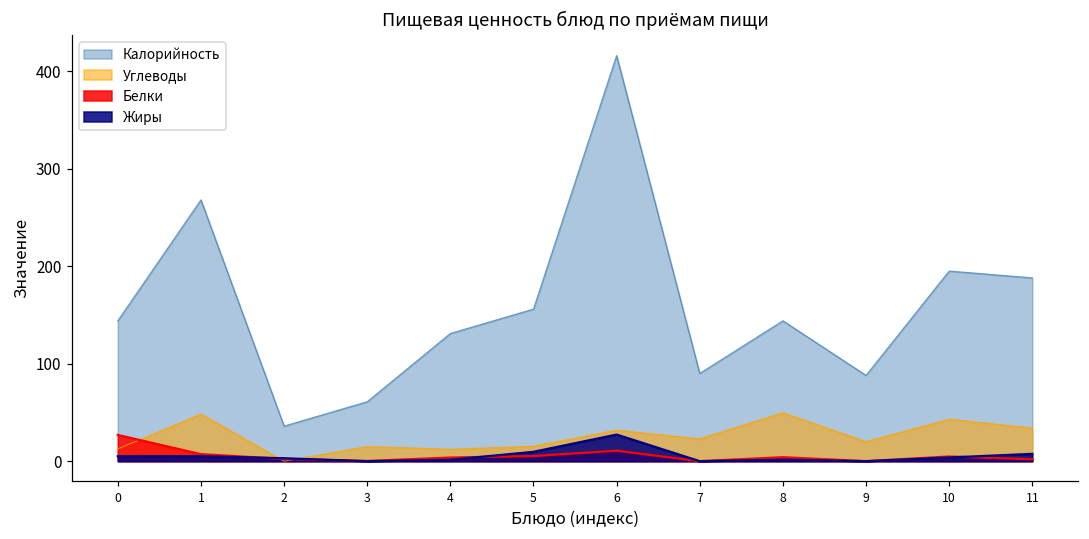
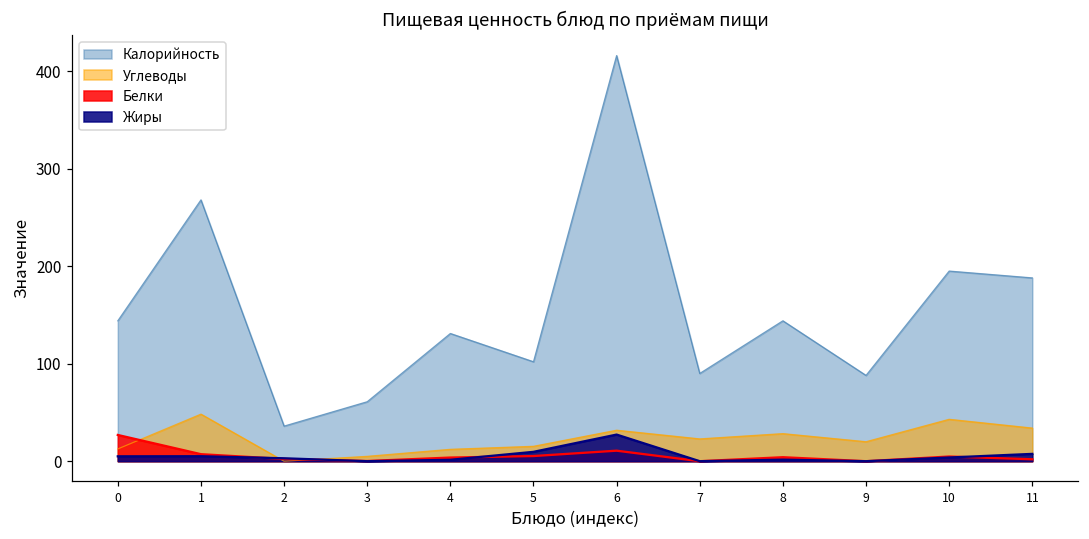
Углеводы, 3: 20 -> 10
Калорийность, 5: 160 -> 100
Углеводы, 8: 50 -> 30
